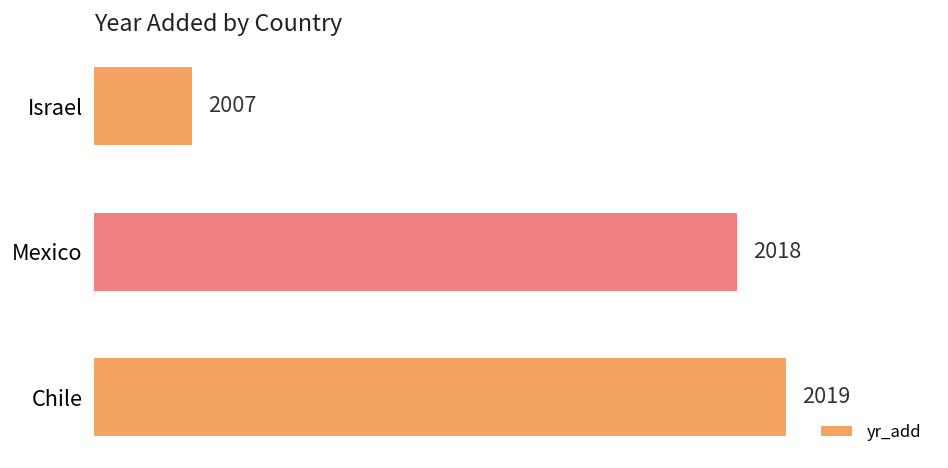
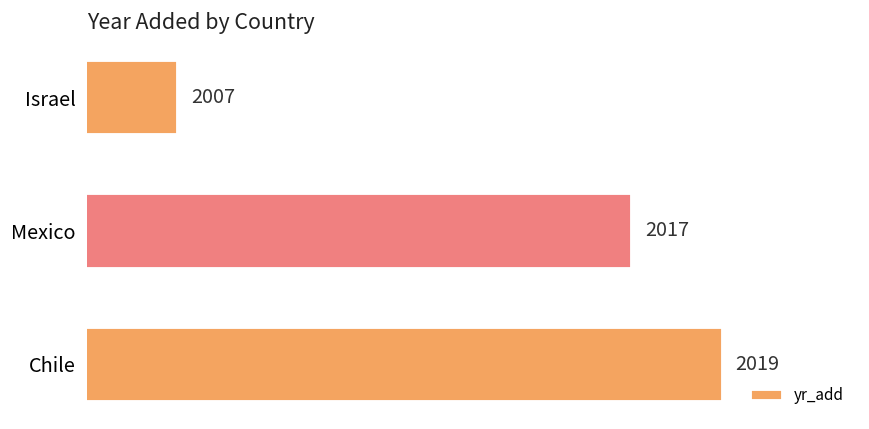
Mexico: 2018 -> 2017
